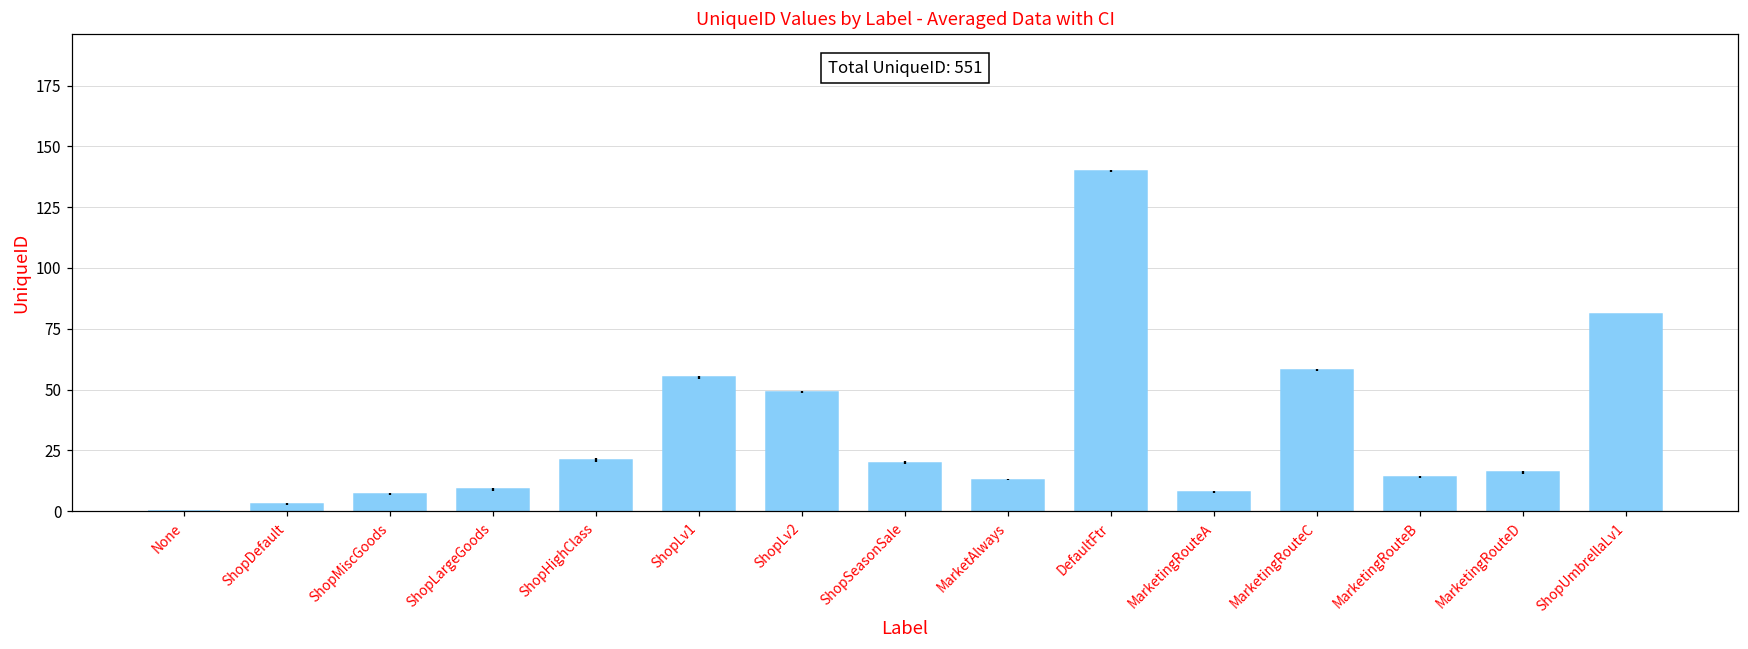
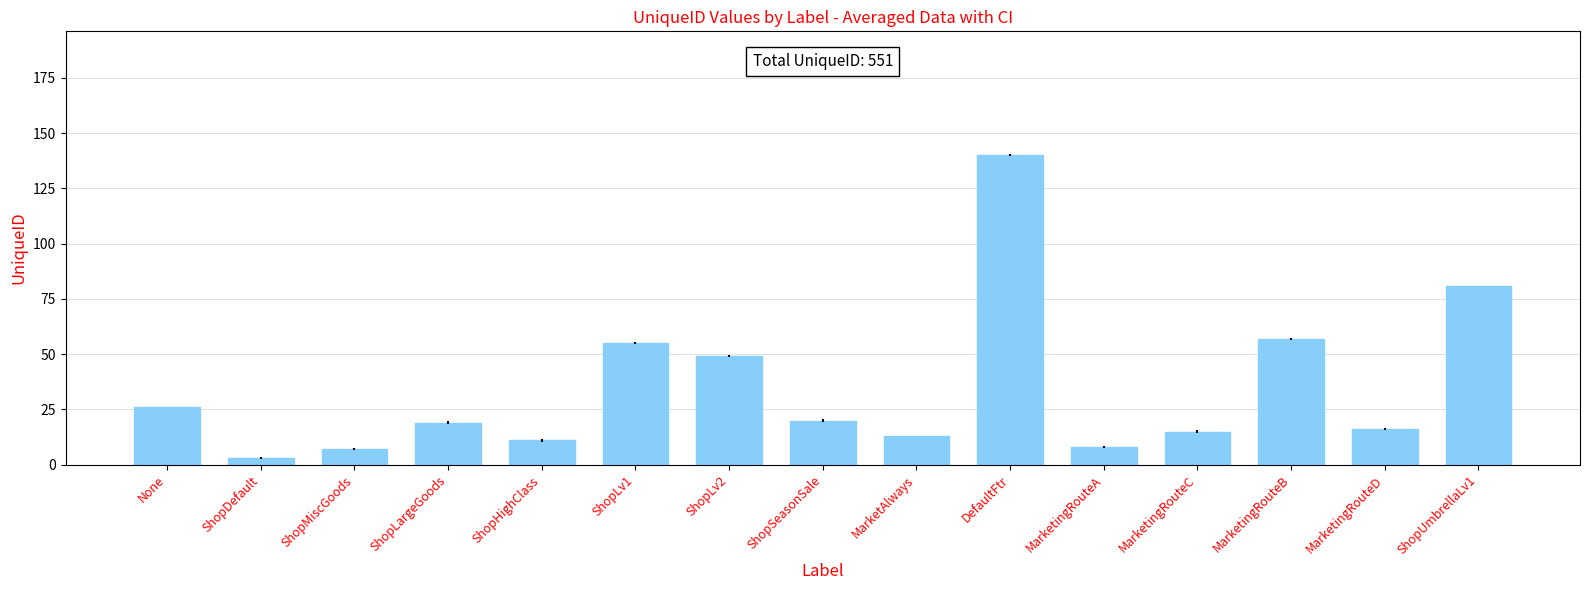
None: 0 -> 26
ShopLargeGoods: 9 -> 19
ShopHighClass: 21 -> 11
MarketingRouteC: 58 -> 15
MarketingRouteB: 14 -> 57
